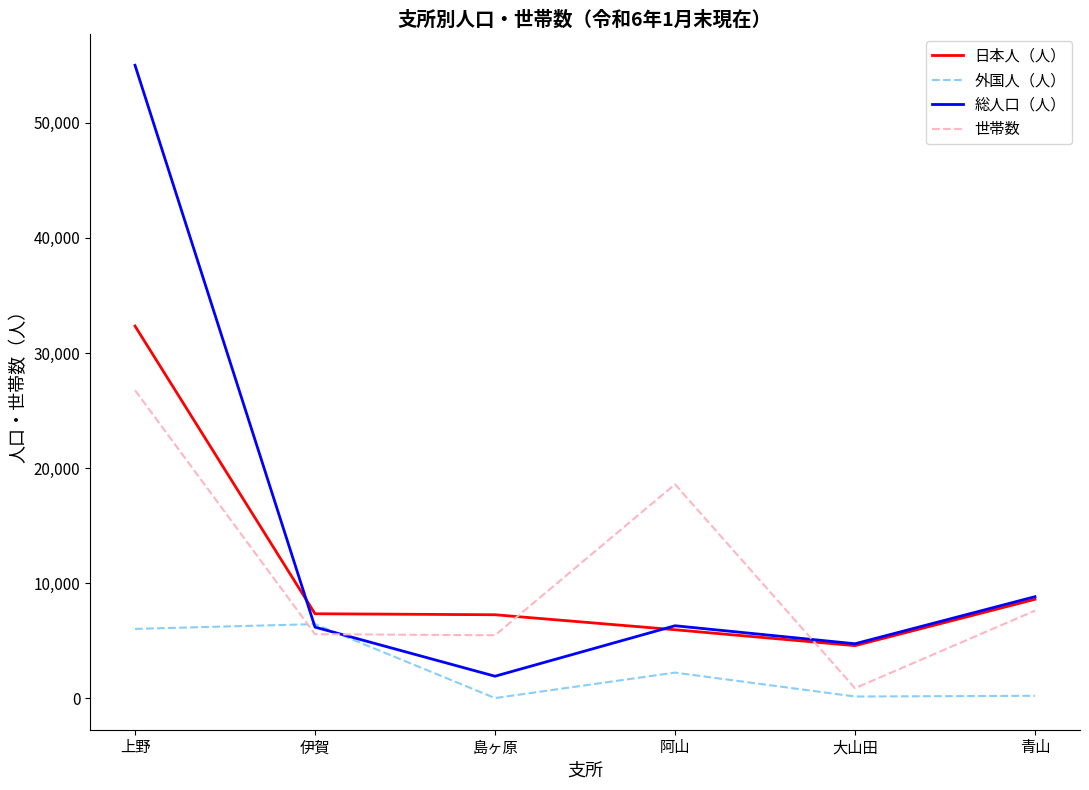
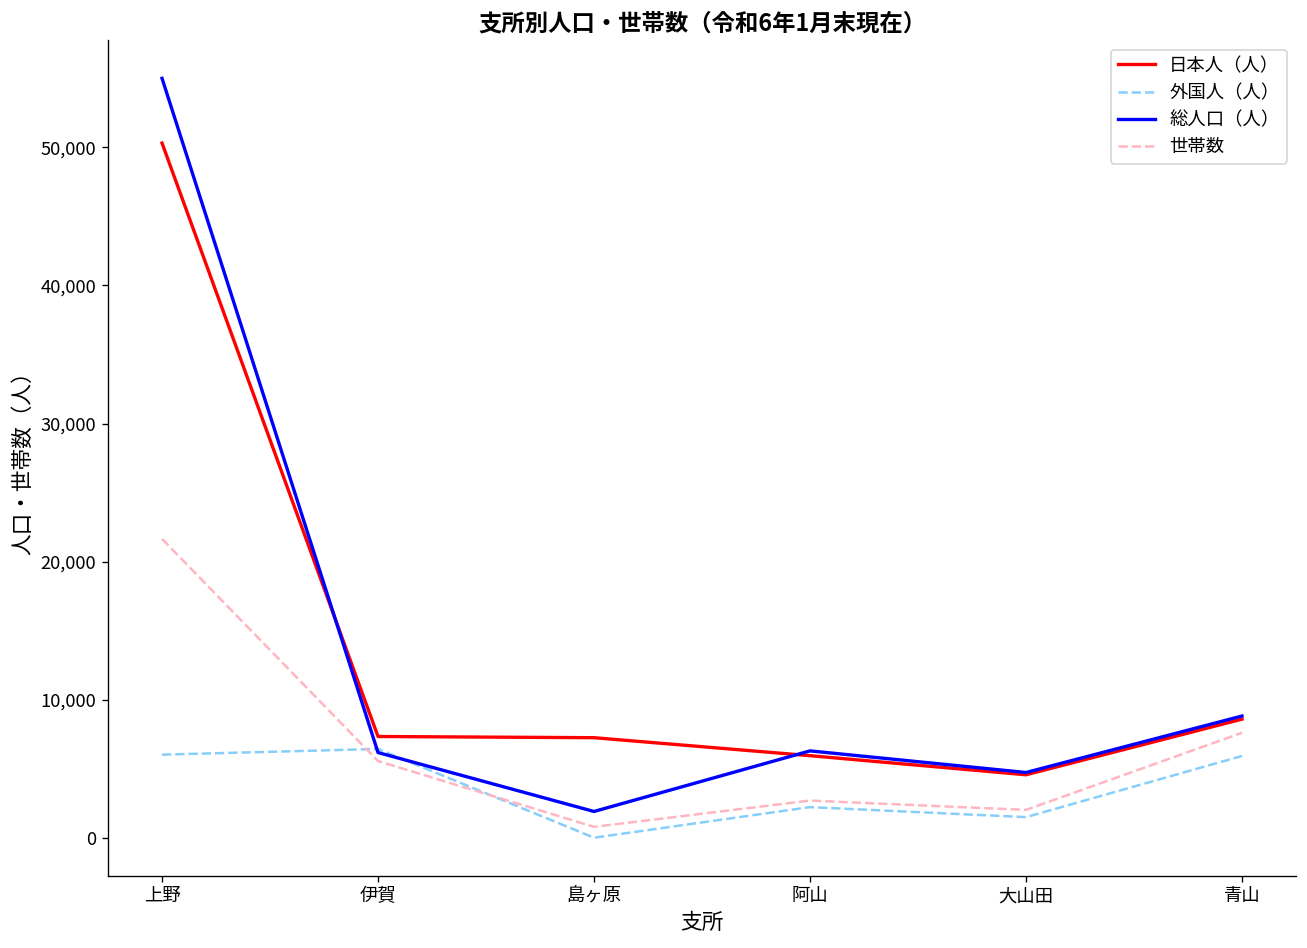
日本人（人）, 上野: 32,300 -> 50,300
世帯数, 上野: 26,800 -> 21,700
世帯数, 島ヶ原: 5,500 -> 800
世帯数, 阿山: 18,600 -> 2,700
外国人（人）, 大山田: 200 -> 1,500
世帯数, 大山田: 900 -> 2,000
外国人（人）, 青山: 200 -> 5,900
